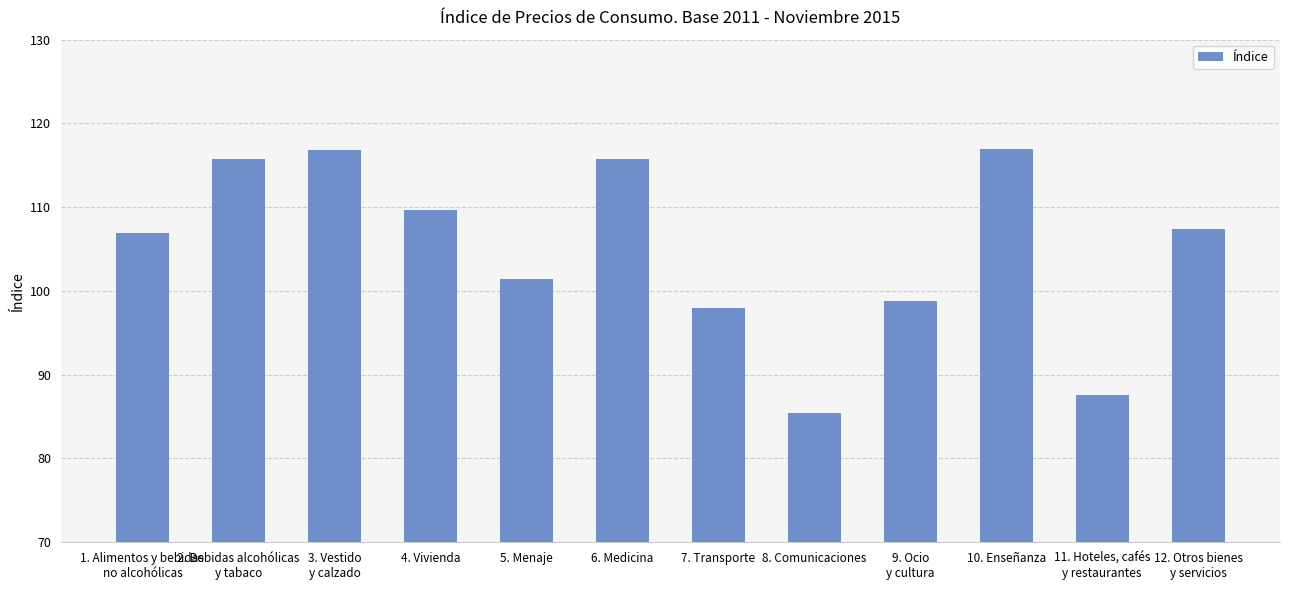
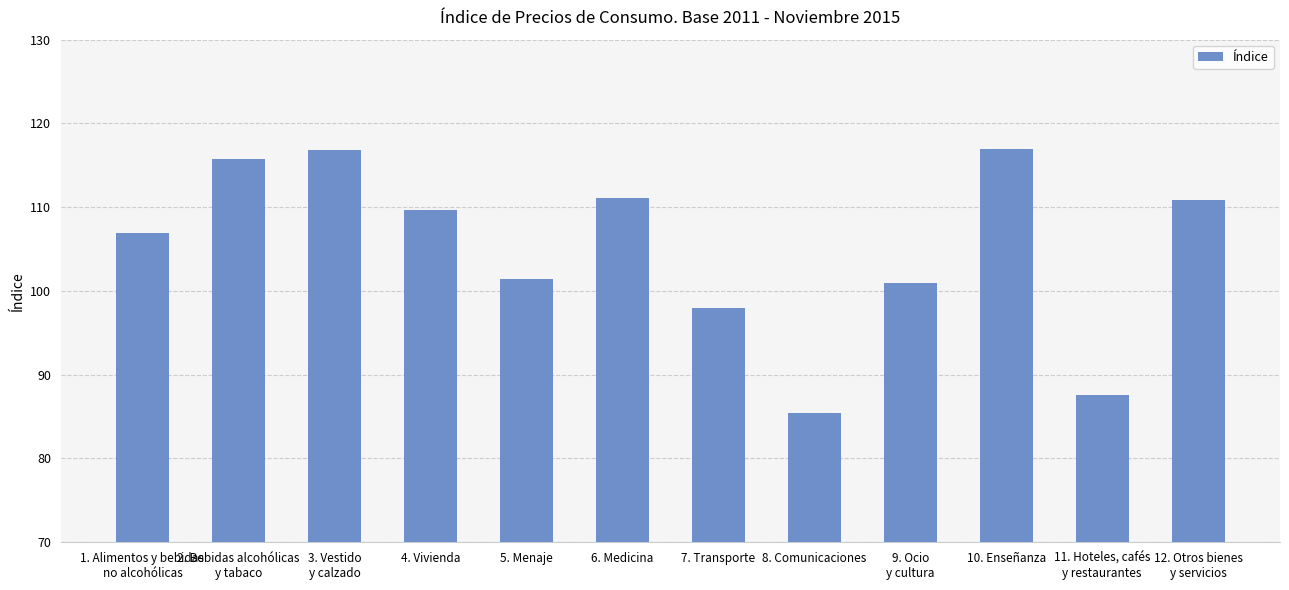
6. Medicina: 116 -> 111
9. Ocio y cultura: 99 -> 101
12. Otros bienes y servicios: 107 -> 111
